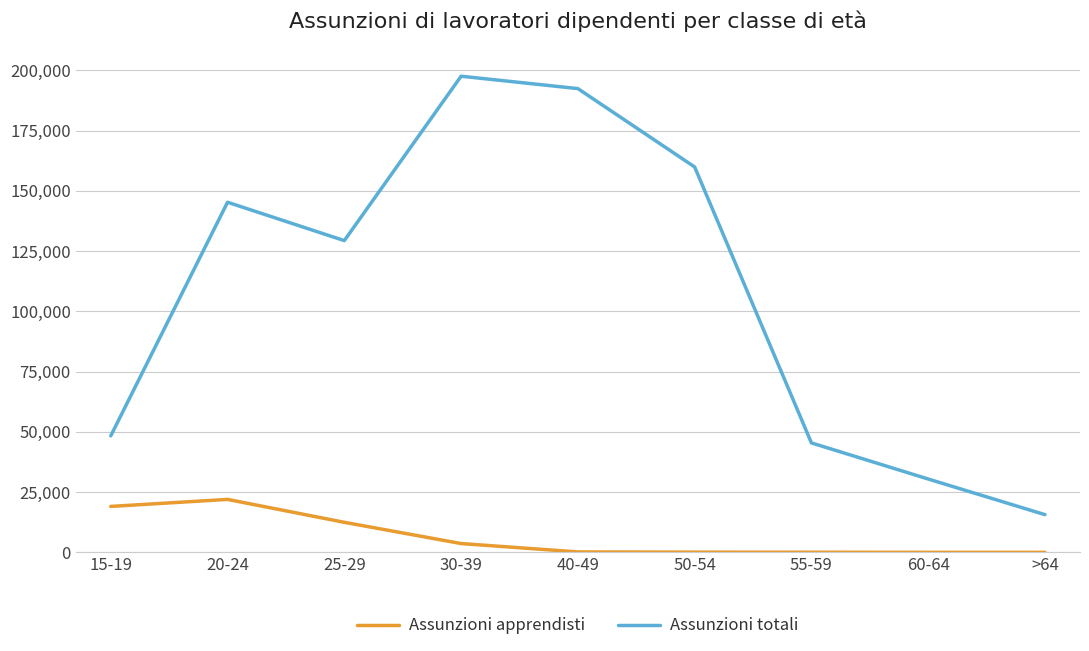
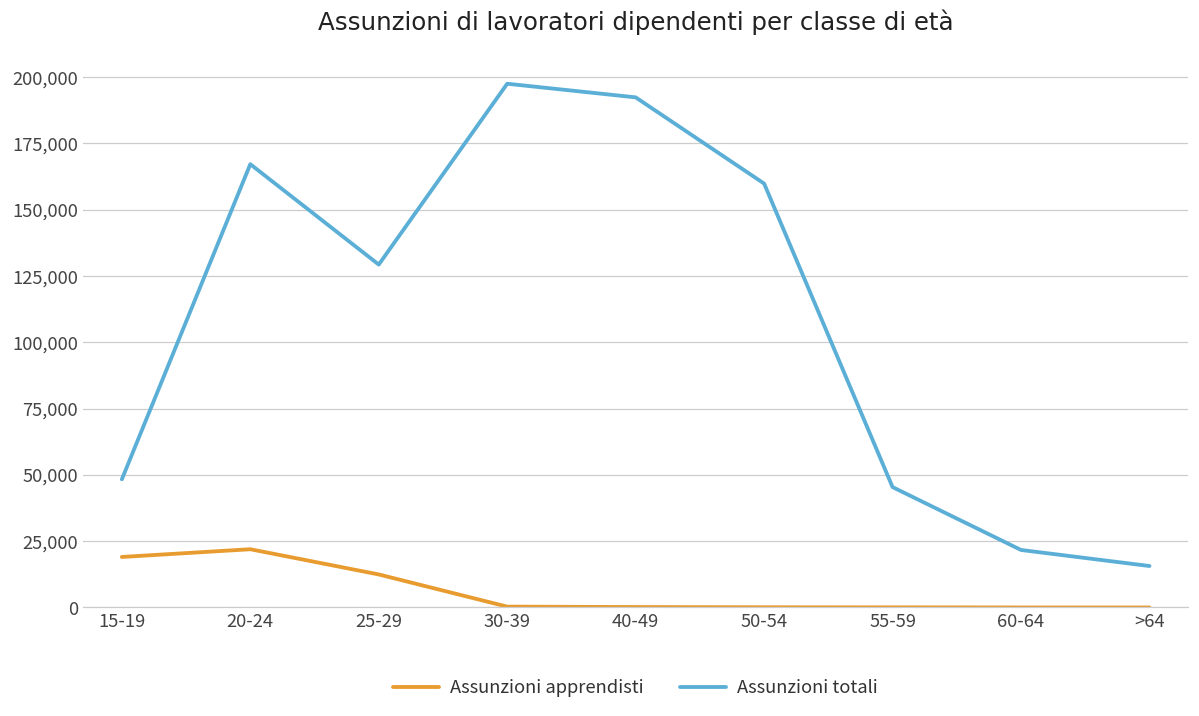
Assunzioni totali, 20-24: 145,000 -> 167,000
Assunzioni apprendisti, 30-39: 4,000 -> 0
Assunzioni totali, 60-64: 30,000 -> 22,000
